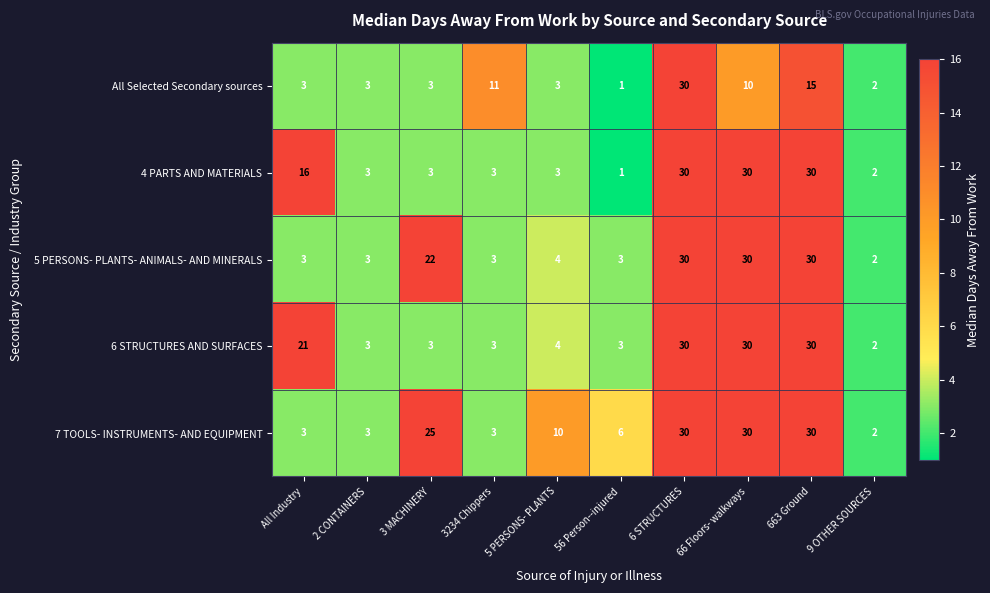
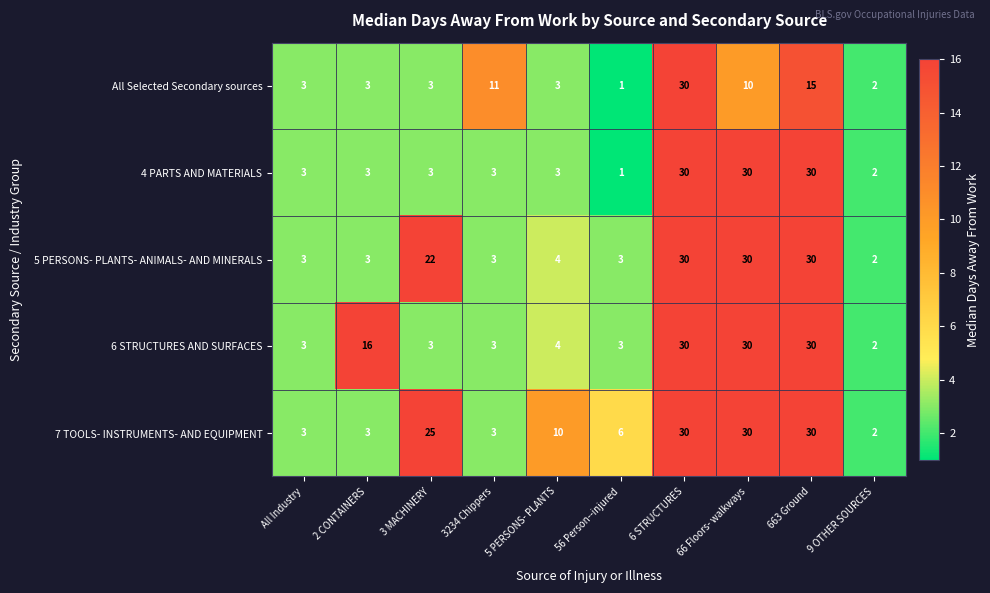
4 PARTS AND MATERIALS, All Industry: 16 -> 3
6 STRUCTURES AND SURFACES, All Industry: 21 -> 3
6 STRUCTURES AND SURFACES, 2 CONTAINERS: 3 -> 16
